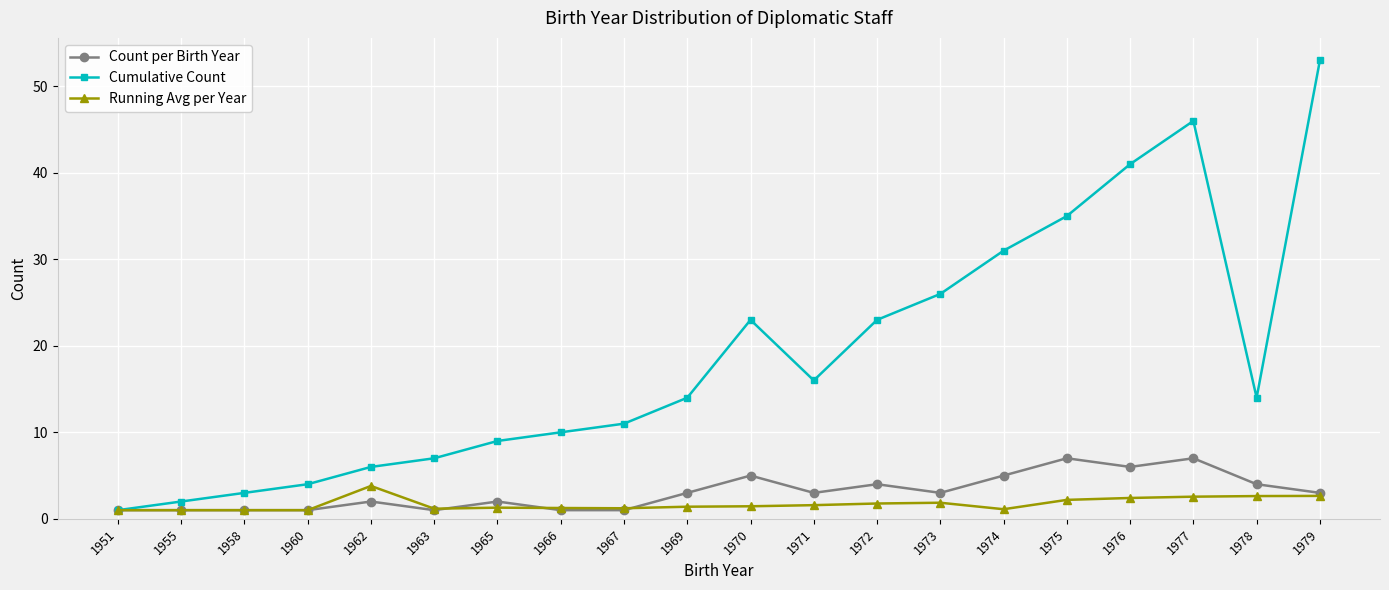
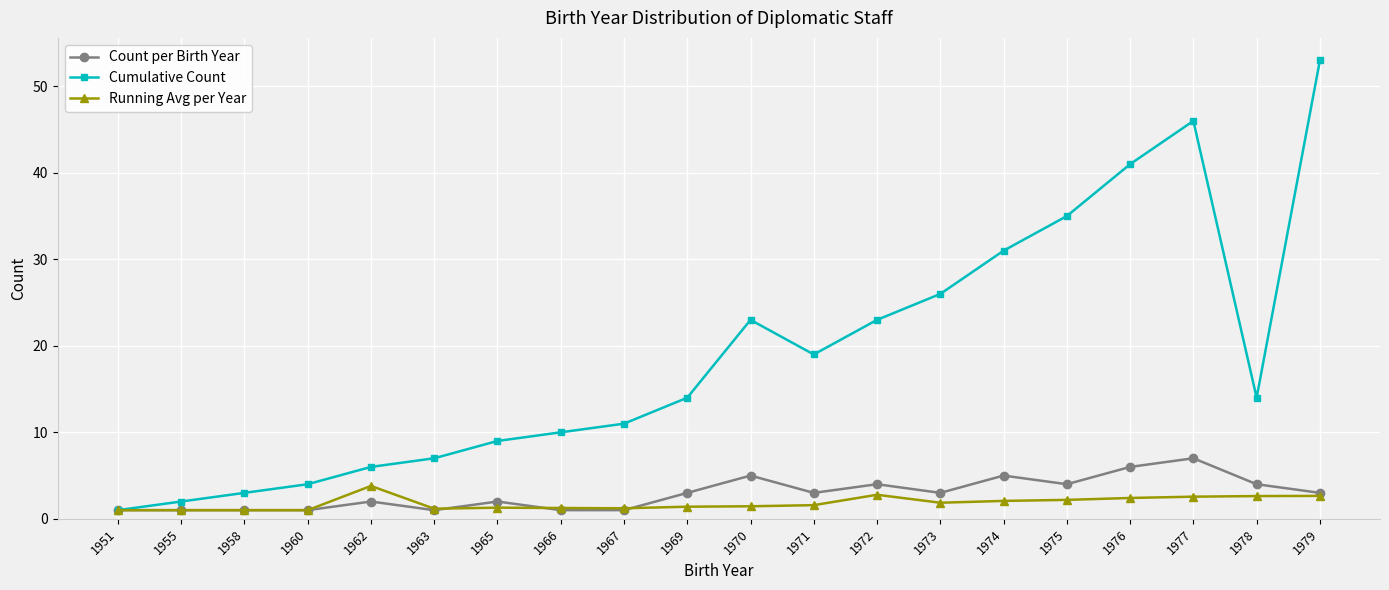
Cumulative Count, 1971: 16 -> 19
Running Avg per Year, 1972: 2 -> 3
Running Avg per Year, 1974: 1 -> 2
Count per Birth Year, 1975: 7 -> 4
